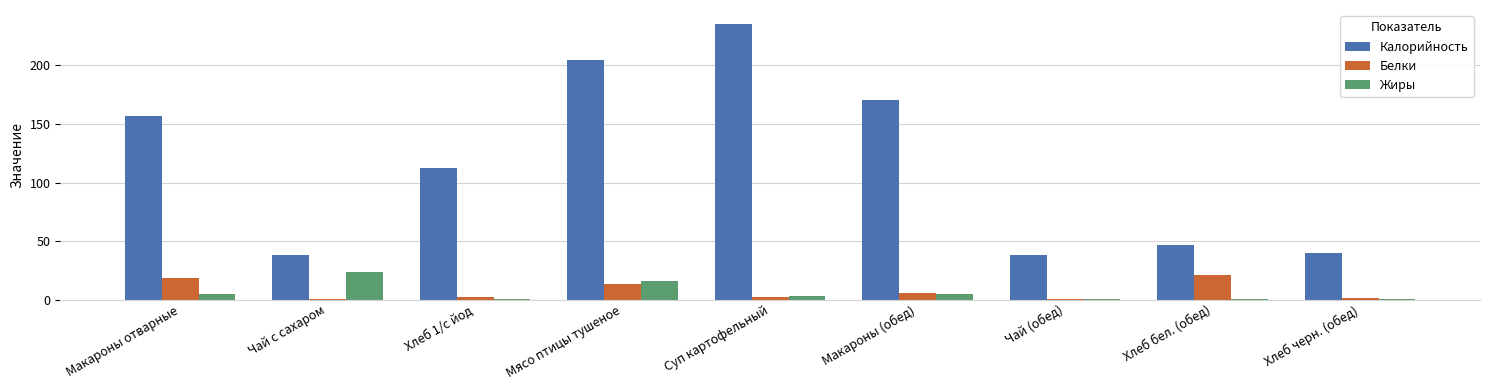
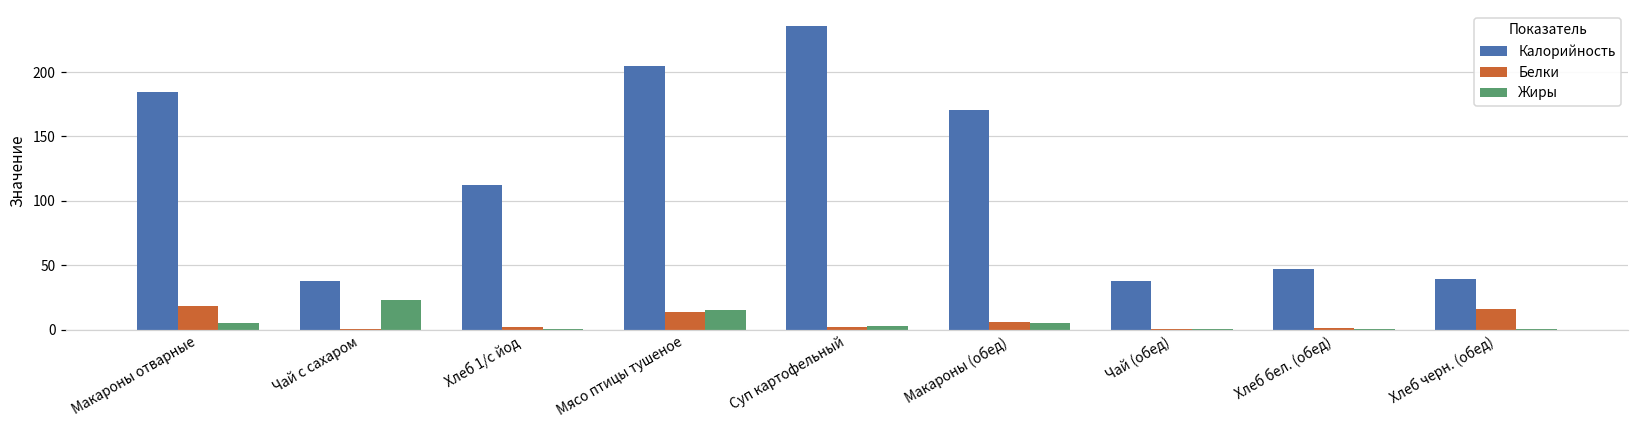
Калорийность, Макароны отварные: 157 -> 185
Белки, Хлеб бел. (обед): 21 -> 2
Белки, Хлеб черн. (обед): 1 -> 16
